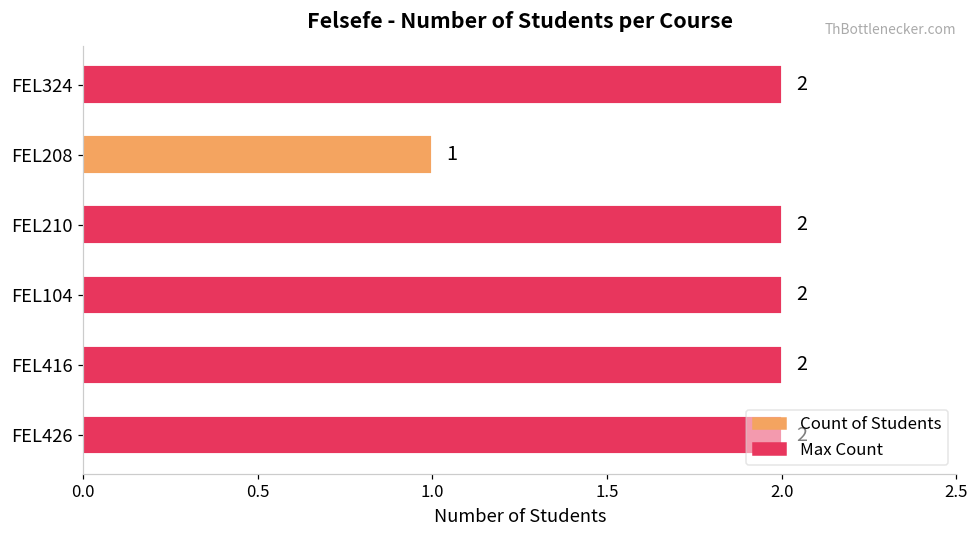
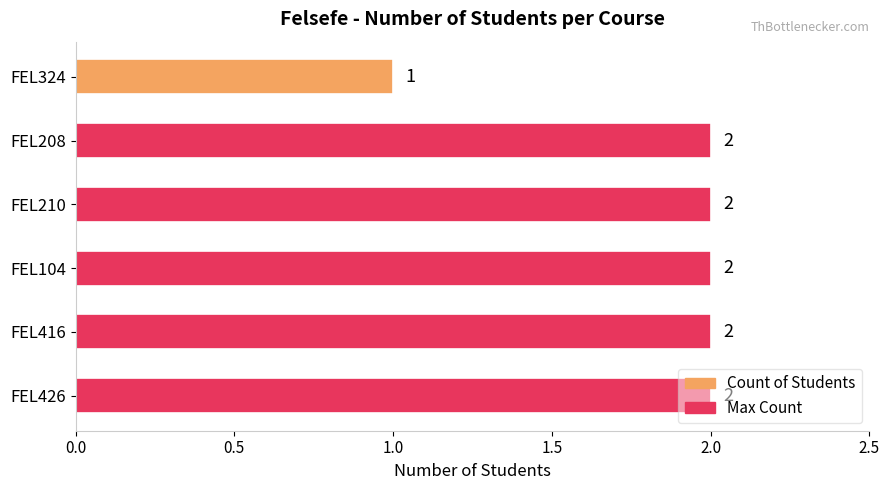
FEL324: 2 -> 1
FEL208: 1 -> 2
